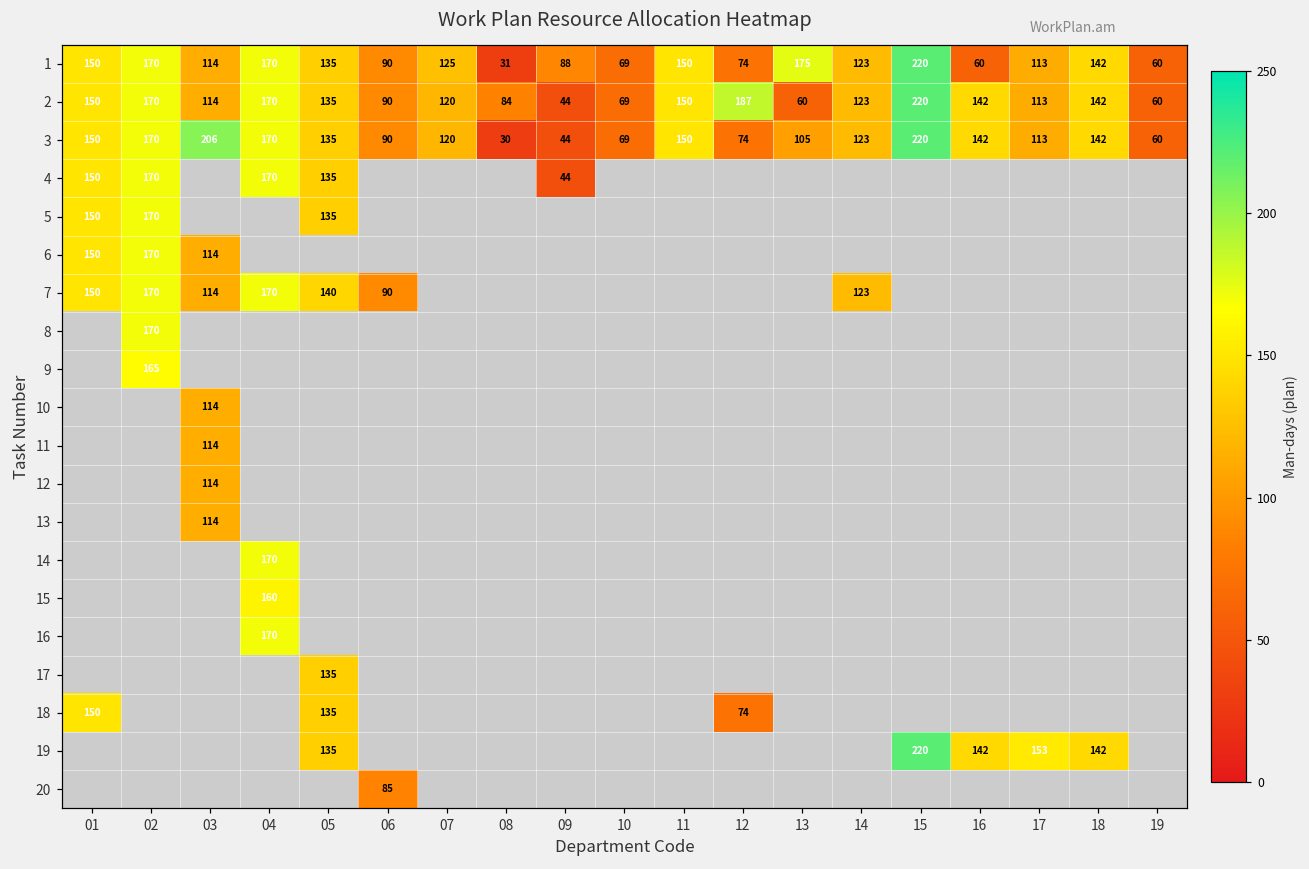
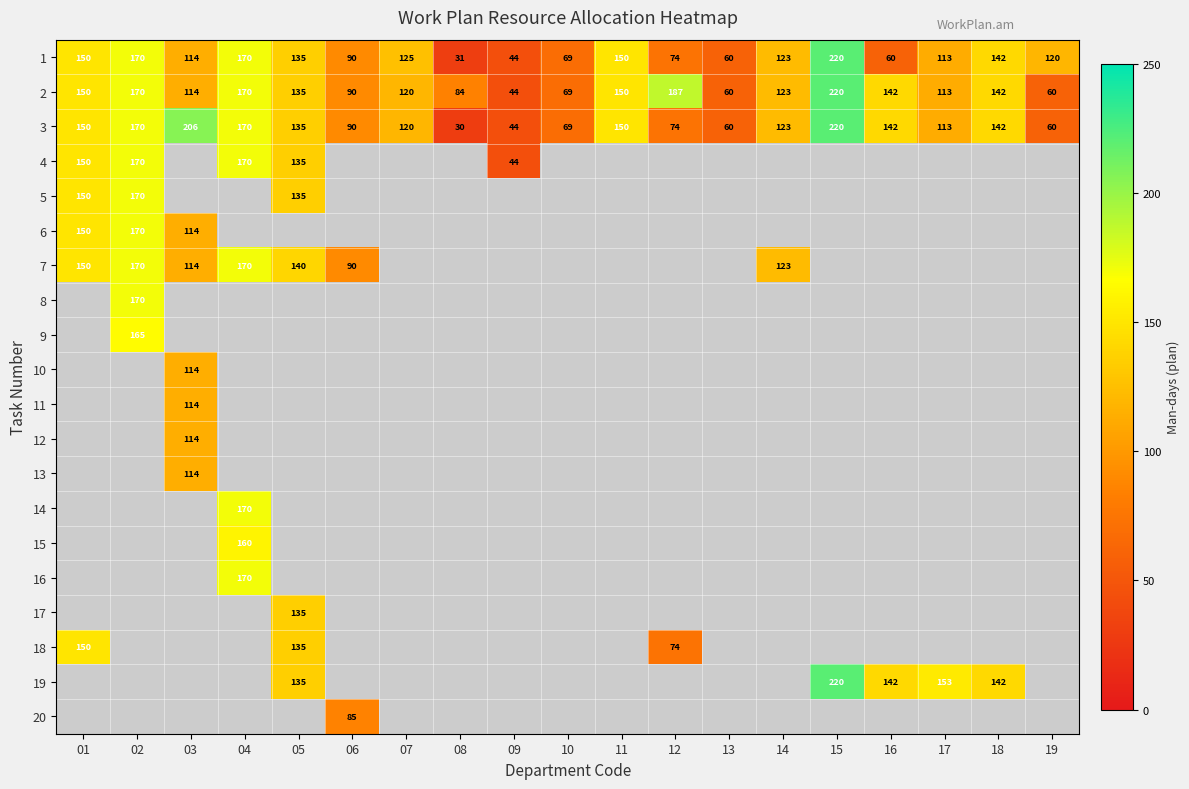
1, 09: 88 -> 44
1, 13: 175 -> 60
1, 19: 60 -> 120
3, 13: 105 -> 60
